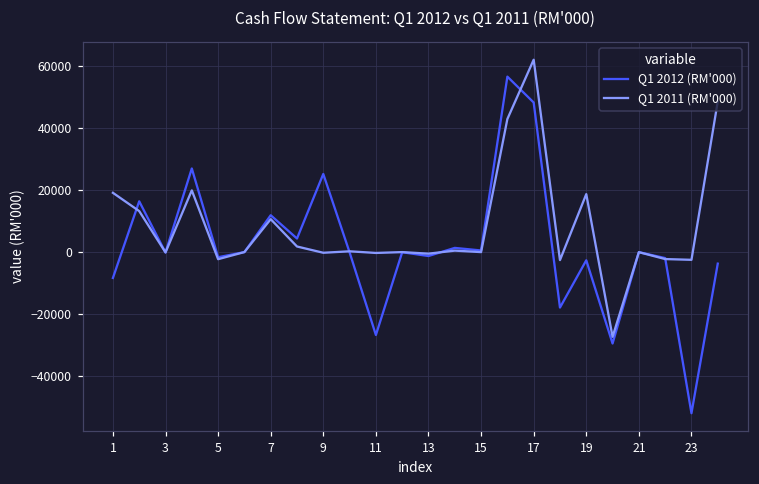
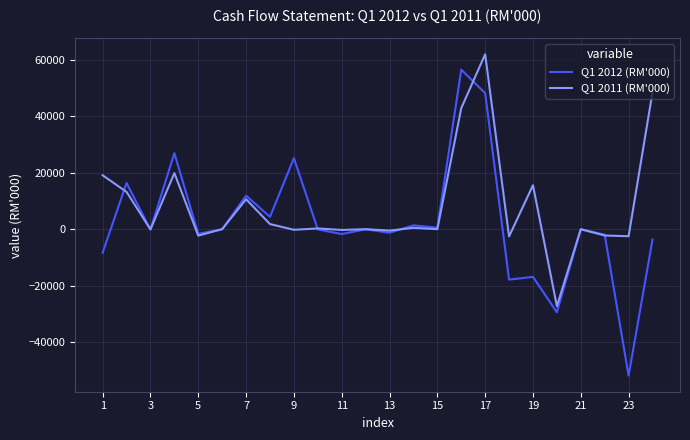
Q1 2012 (RM'000), 11: -27000 -> -2000
Q1 2012 (RM'000), 19: -3000 -> -17000
Q1 2011 (RM'000), 19: 19000 -> 16000
